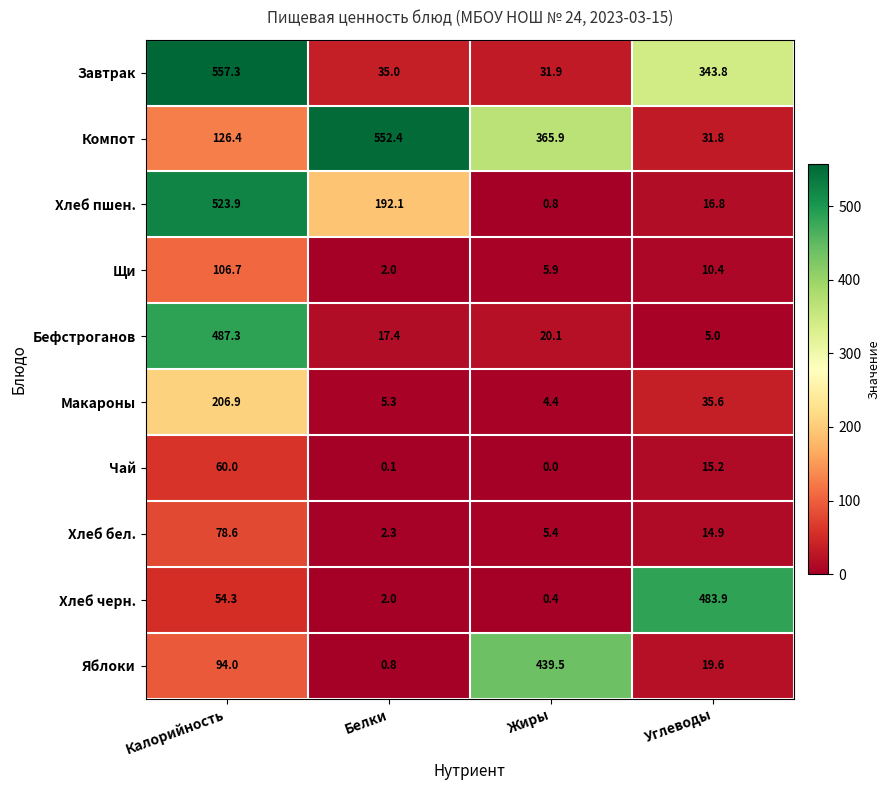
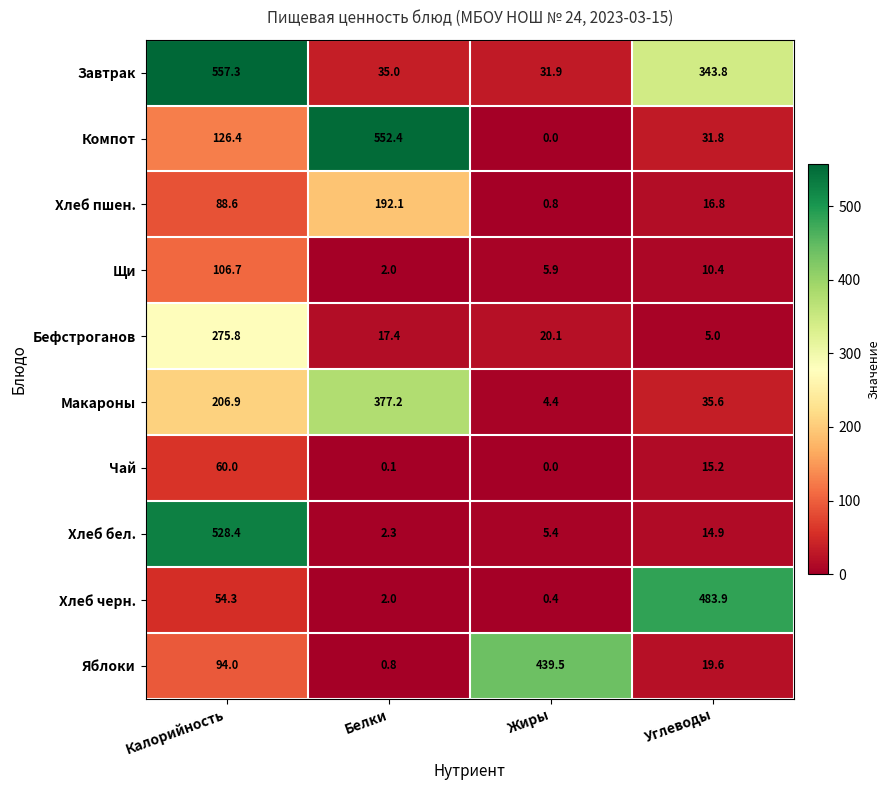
Компот, Жиры: 365.9 -> 0.0
Хлеб пшен., Калорийность: 523.9 -> 88.6
Бефстроганов, Калорийность: 487.3 -> 275.8
Макароны, Белки: 5.3 -> 377.2
Хлеб бел., Калорийность: 78.6 -> 528.4
